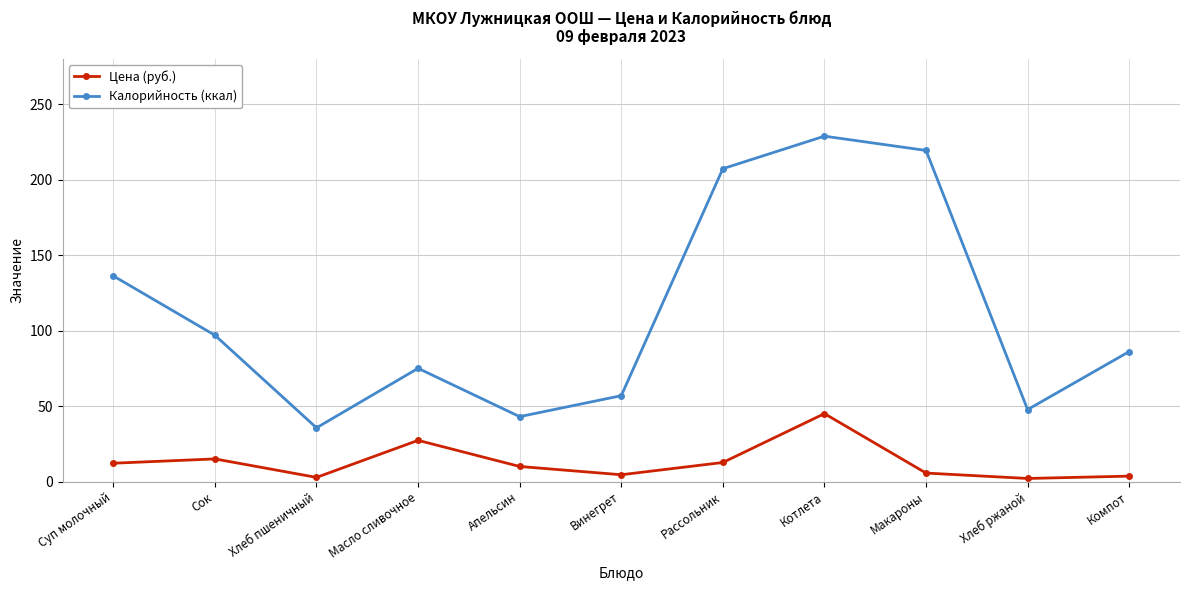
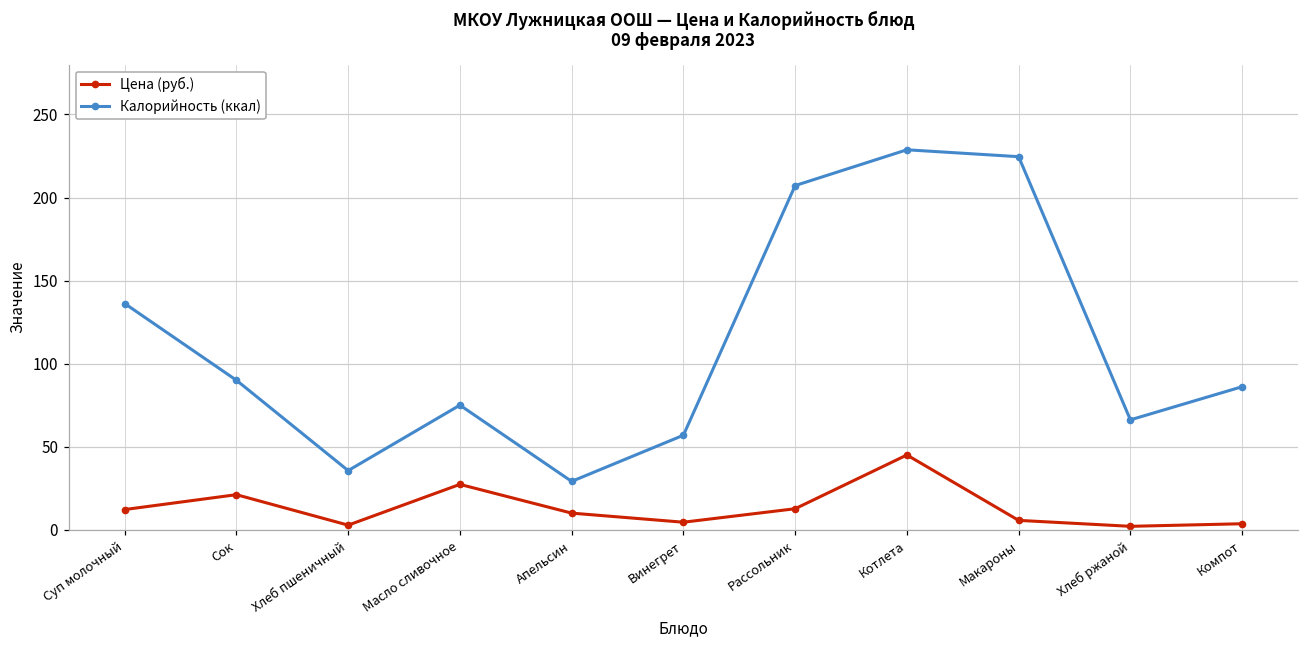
Цена (руб.), Сок: 15 -> 21
Калорийность (ккал), Сок: 97 -> 90
Калорийность (ккал), Апельсин: 43 -> 29
Калорийность (ккал), Макароны: 219 -> 225
Калорийность (ккал), Хлеб ржаной: 48 -> 66
